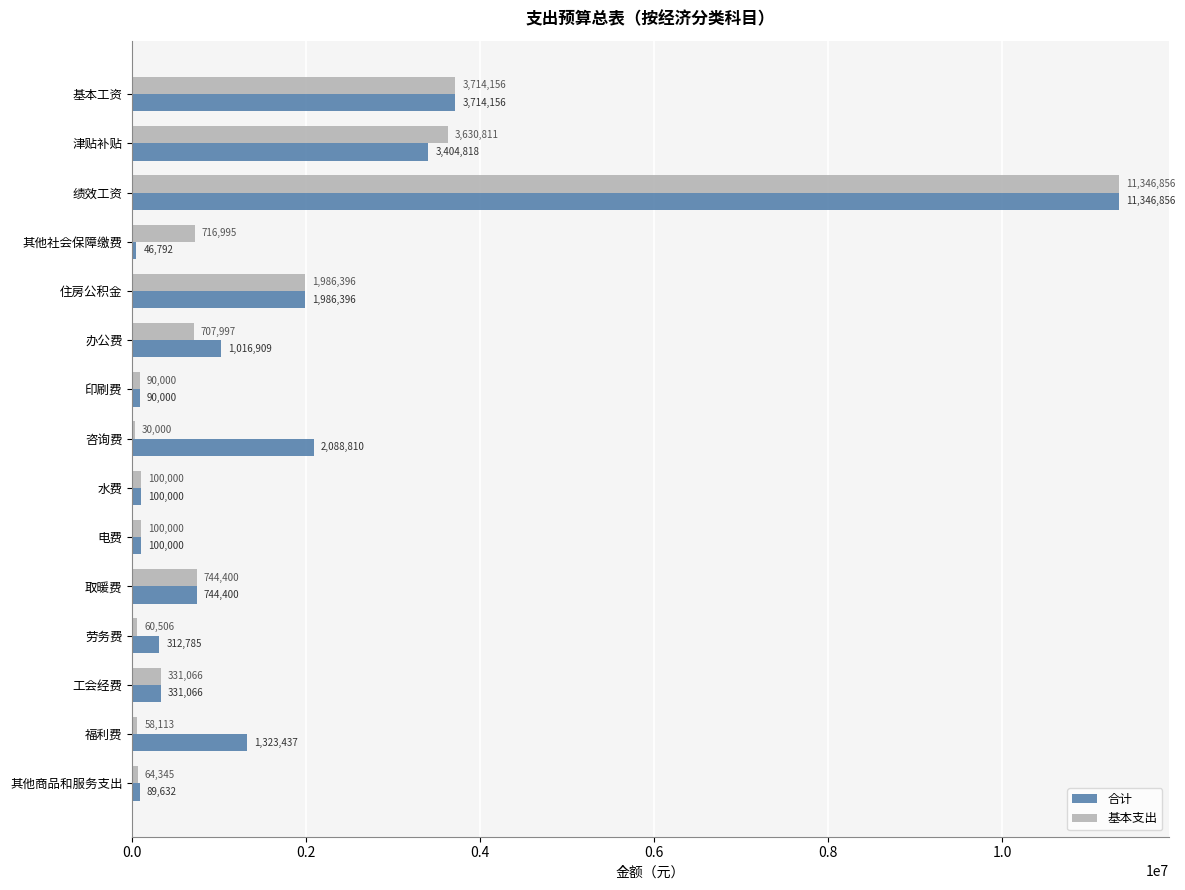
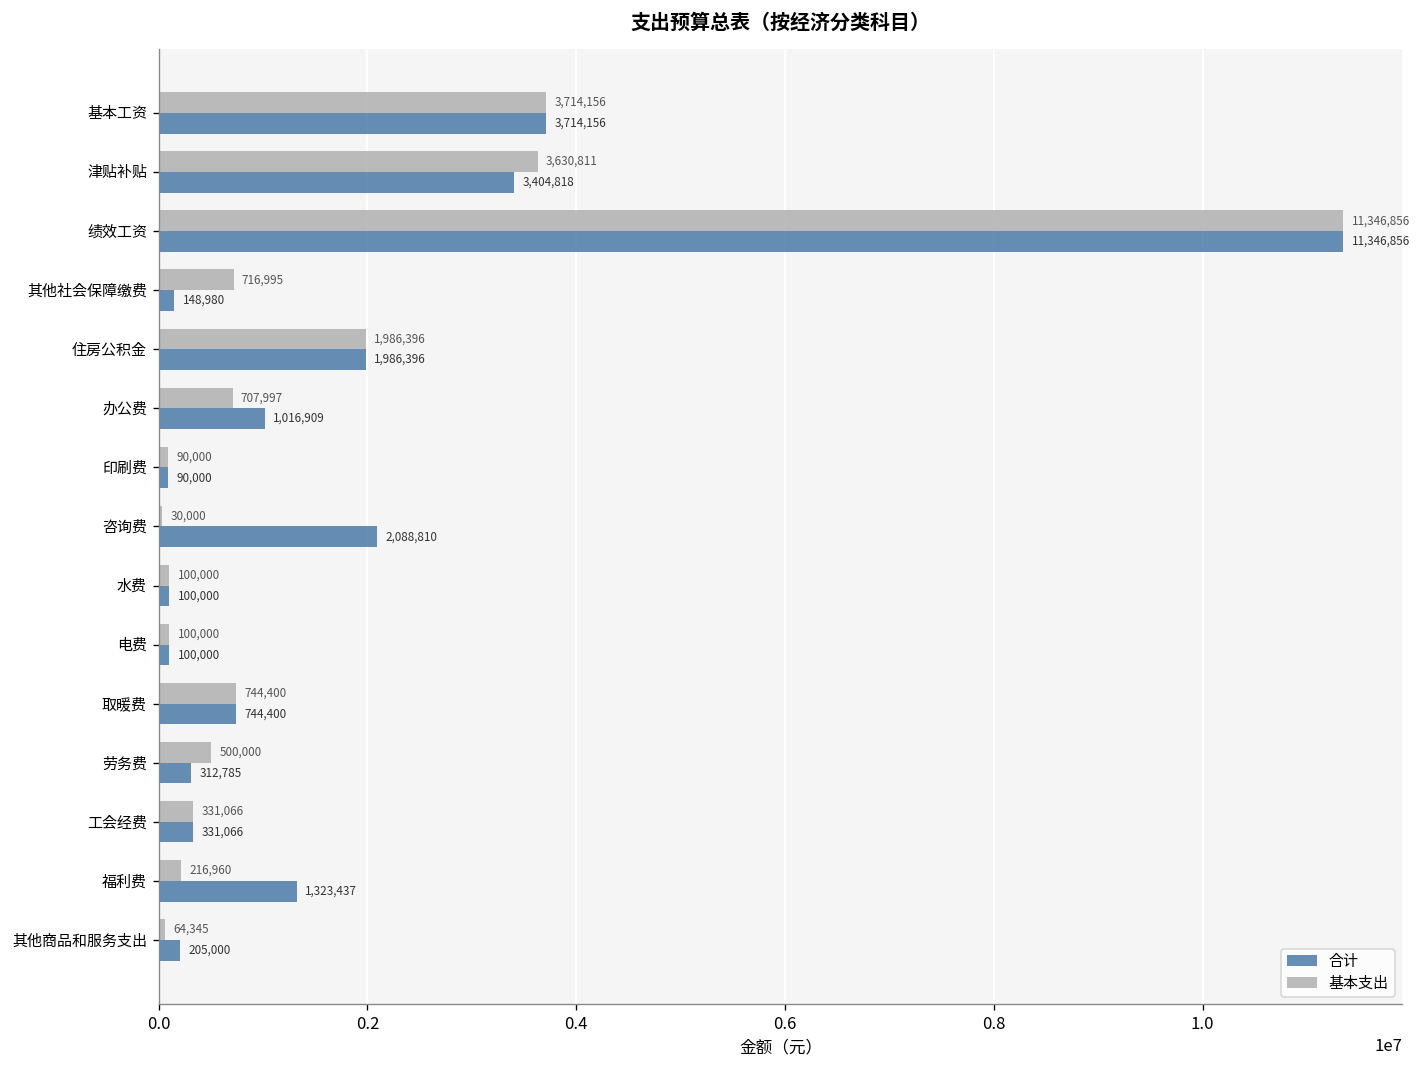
合计, 其他社会保障缴费: 46,792 -> 148,980
基本支出, 劳务费: 60,506 -> 500,000
基本支出, 福利费: 58,113 -> 216,960
合计, 其他商品和服务支出: 89,632 -> 205,000
